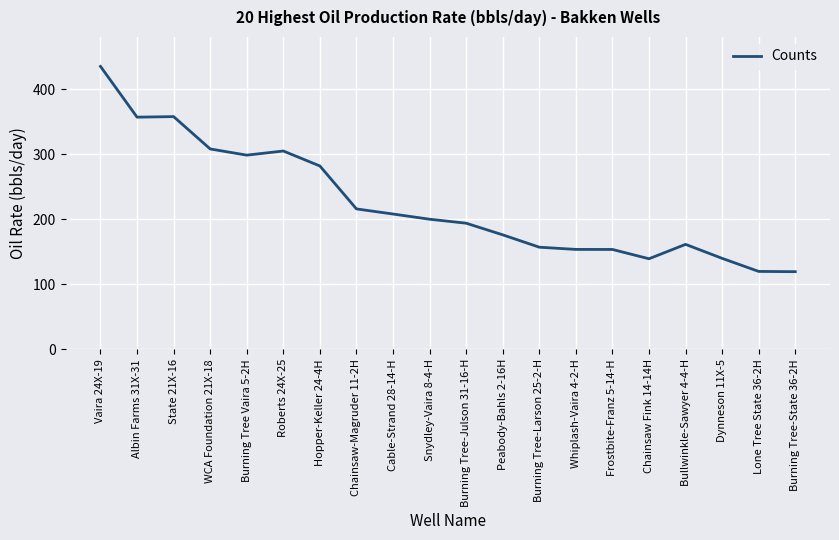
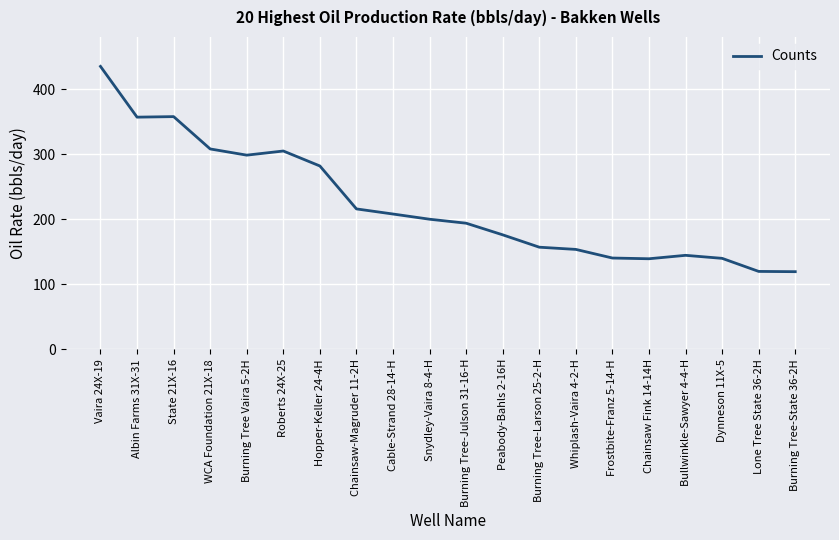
Frostbite-Franz 5-14-H: 150 -> 140
Bullwinkle-Sawyer 4-4-H: 160 -> 140
